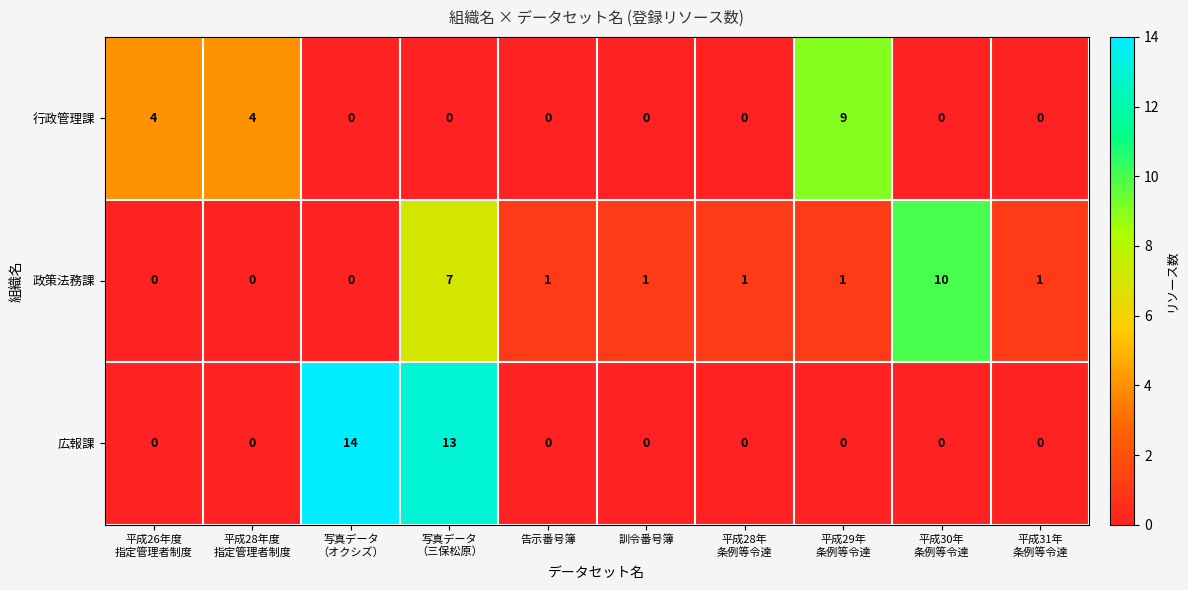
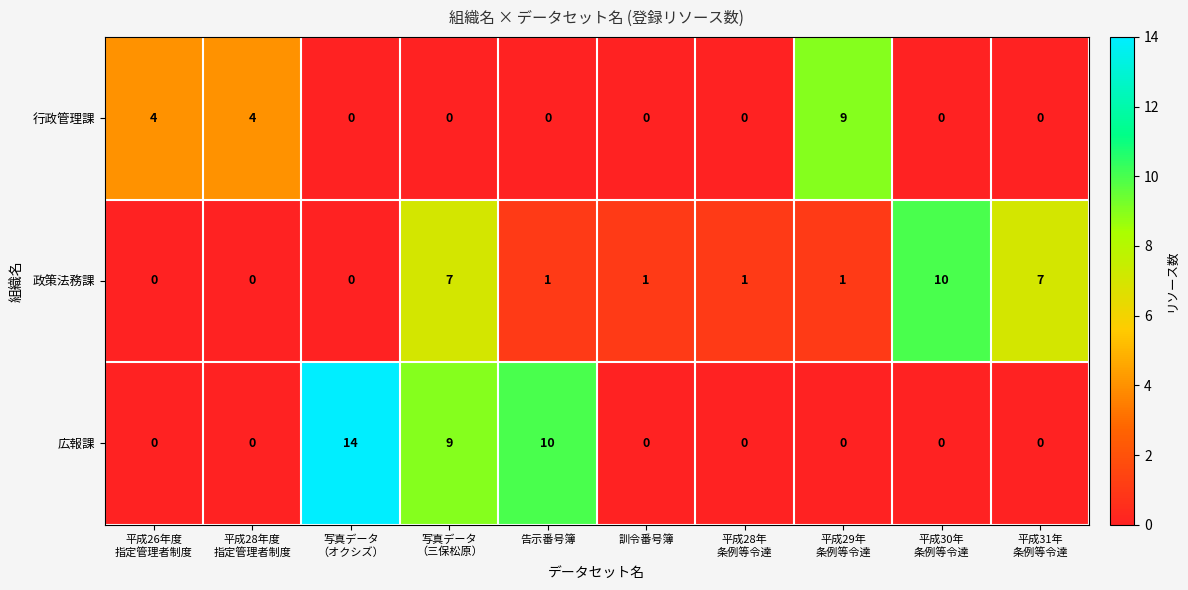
政策法務課, 平成31年 条例等令達: 1 -> 7
広報課, 写真データ （三保松原）: 13 -> 9
広報課, 告示番号簿: 0 -> 10
